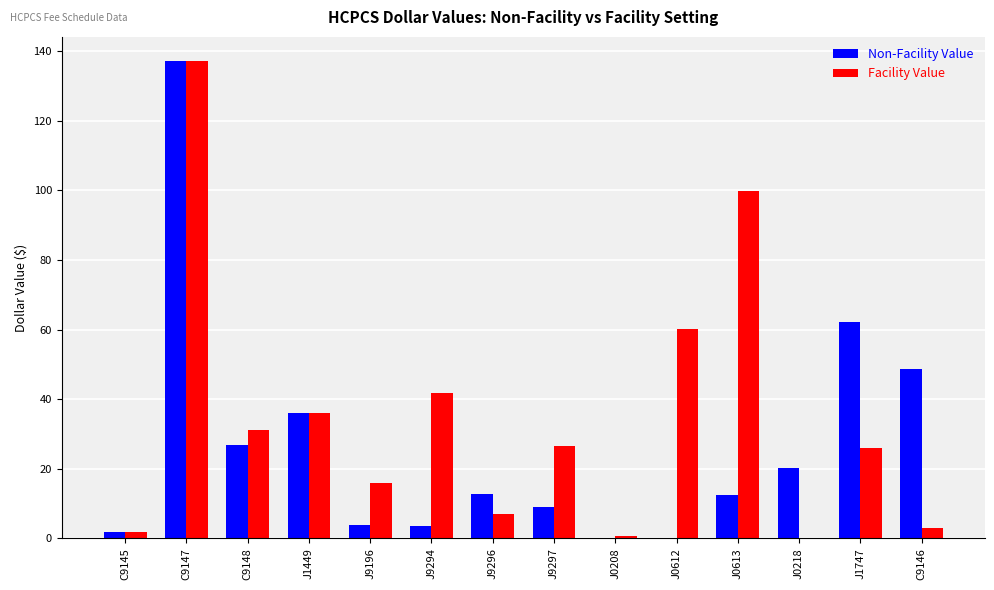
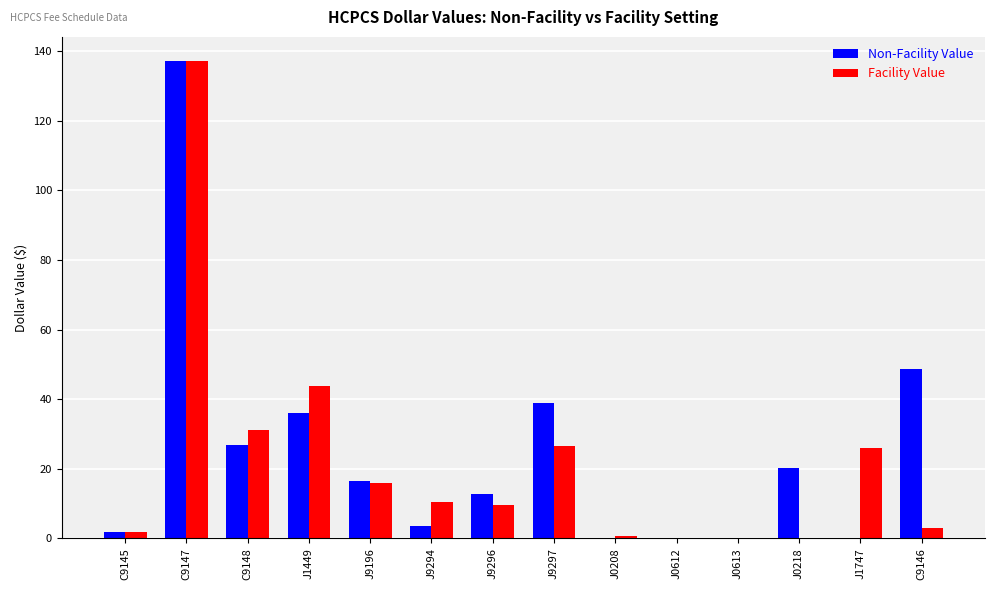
Facility Value, J1449: 36 -> 44
Non-Facility Value, J9196: 4 -> 17
Facility Value, J9294: 42 -> 10
Facility Value, J9296: 7 -> 10
Non-Facility Value, J9297: 9 -> 39
Facility Value, J0612: 60 -> 0
Non-Facility Value, J0613: 13 -> 0
Facility Value, J0613: 100 -> 0
Non-Facility Value, J1747: 62 -> 0
